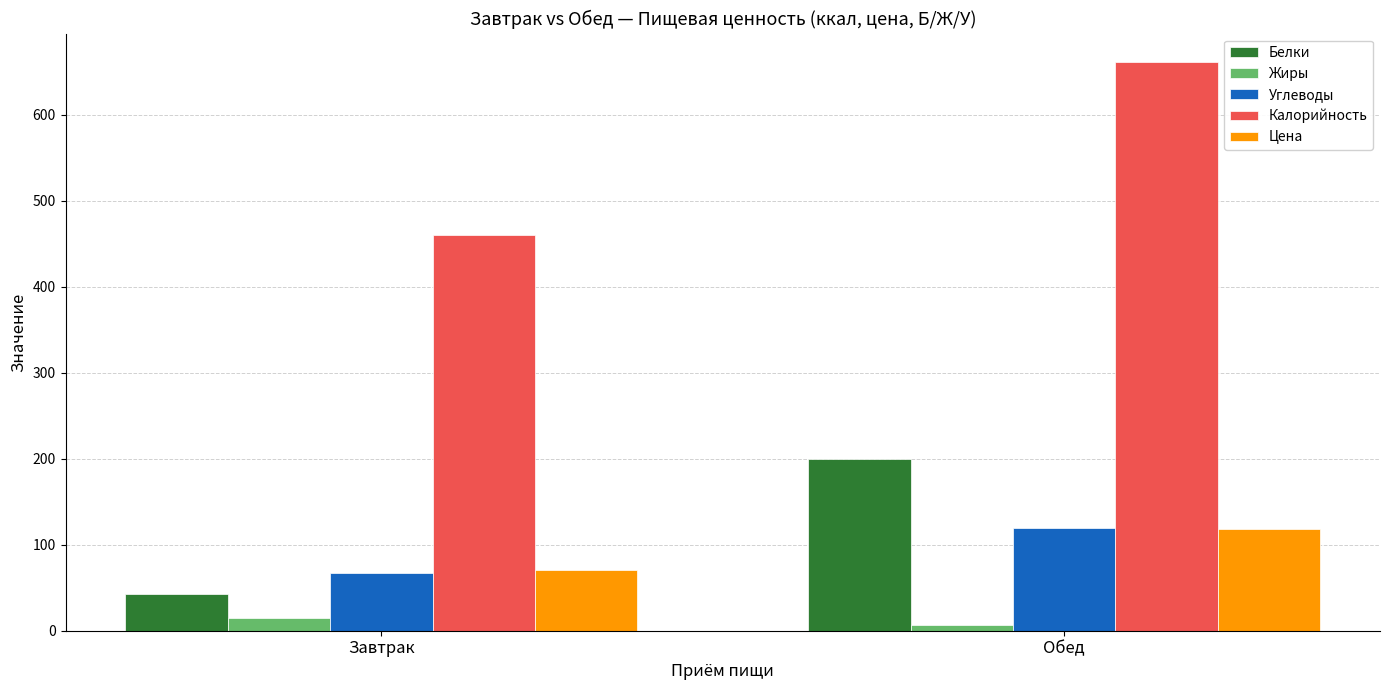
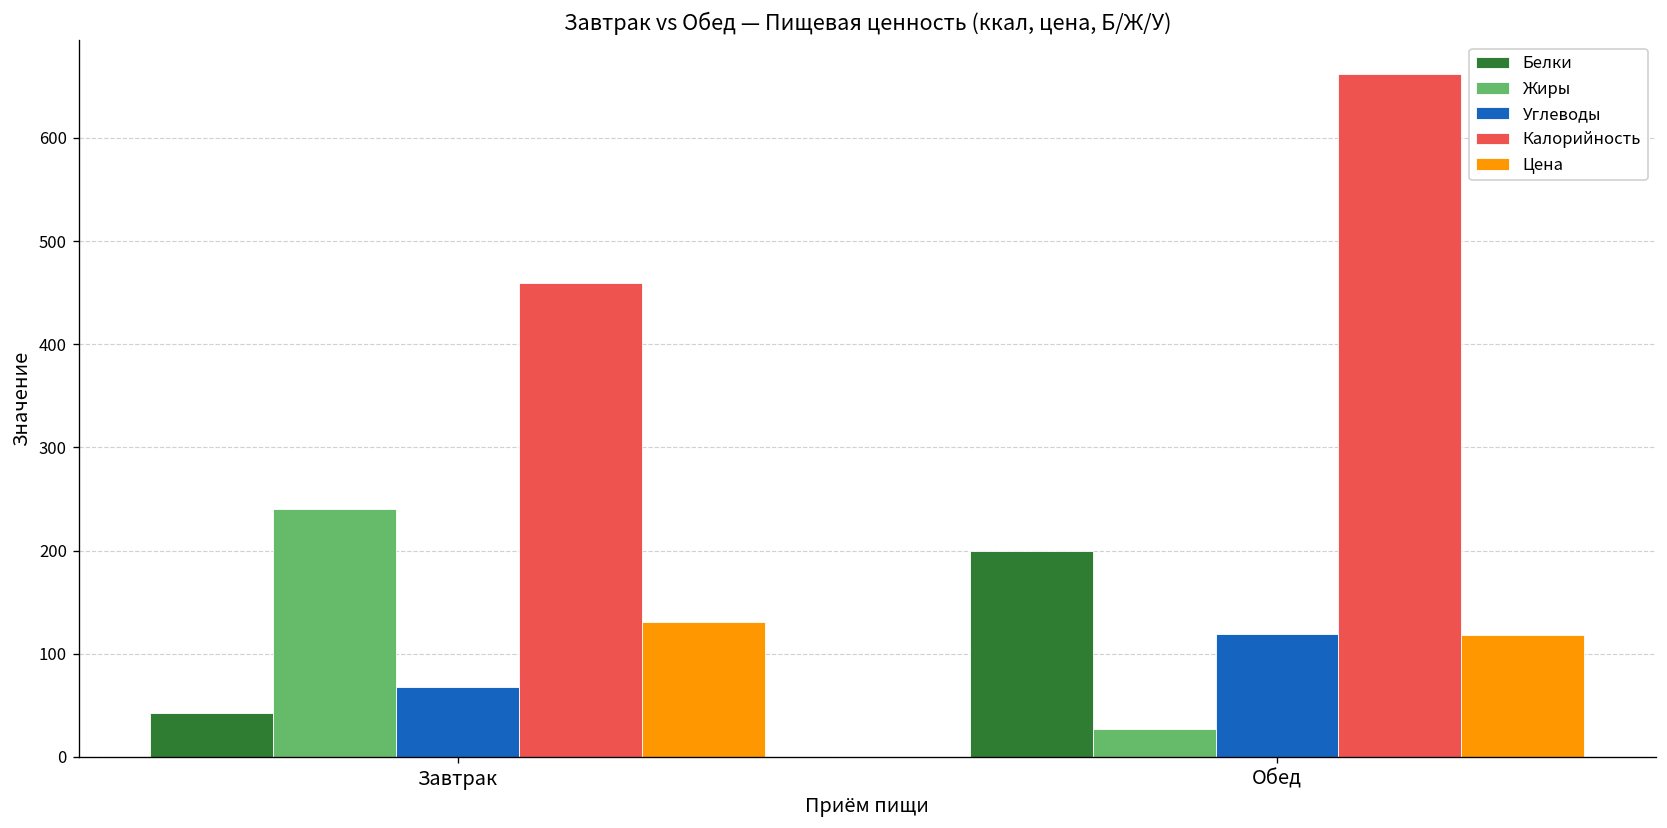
Жиры, Завтрак: 10 -> 240
Цена, Завтрак: 70 -> 130
Жиры, Обед: 10 -> 30
